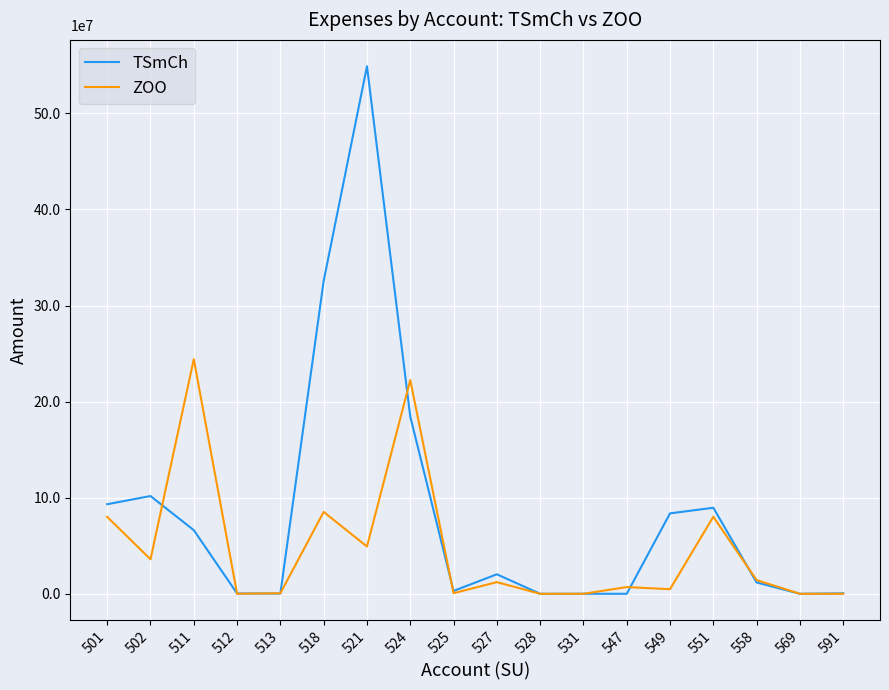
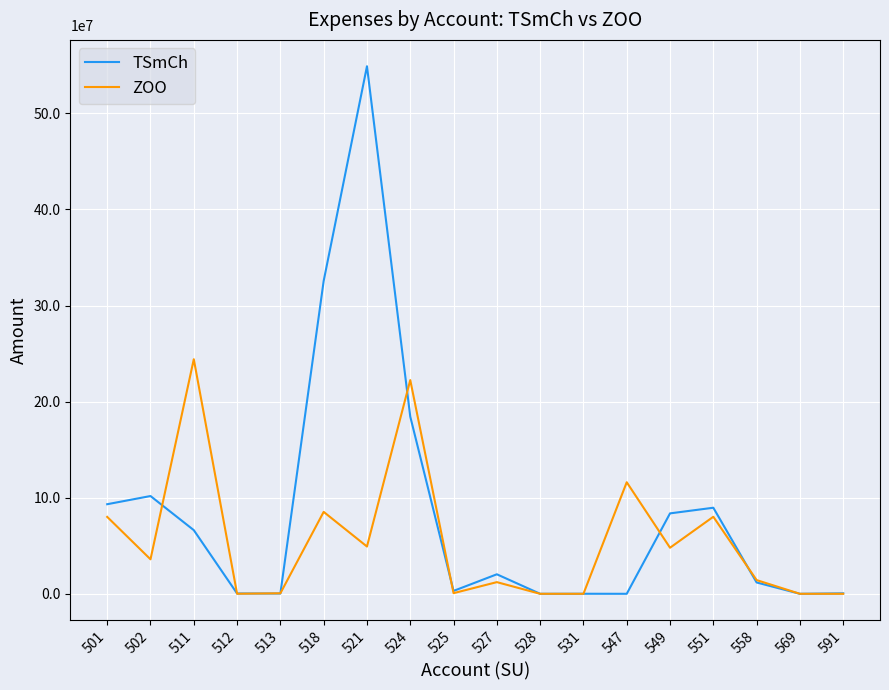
ZOO, 547: 1 -> 12
ZOO, 549: 0 -> 5
